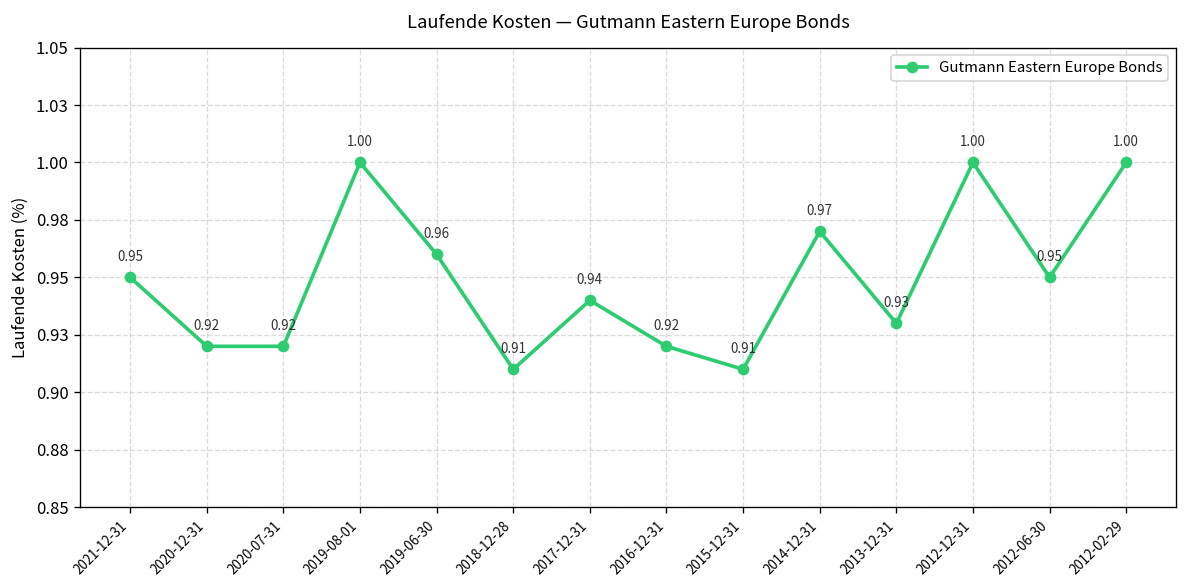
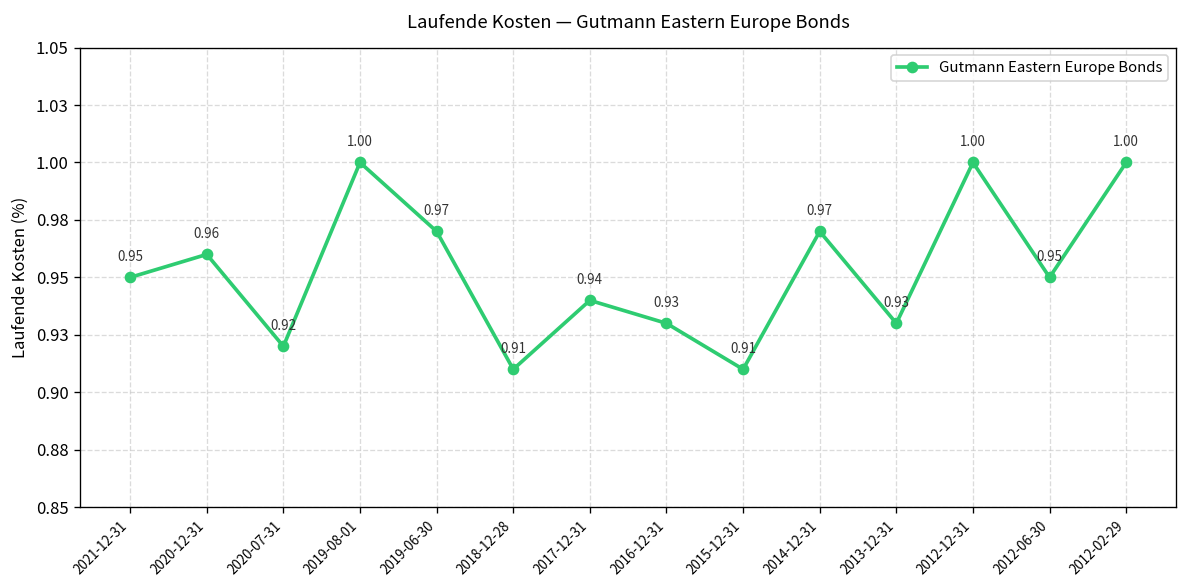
2020-12-31: 0.92 -> 0.96
2019-06-30: 0.96 -> 0.97
2016-12-31: 0.92 -> 0.93
